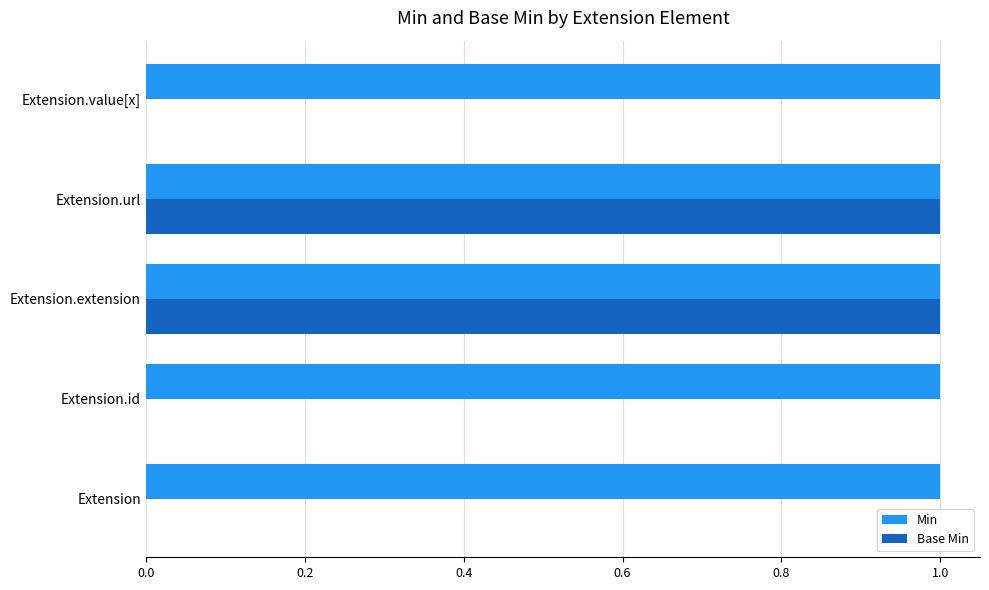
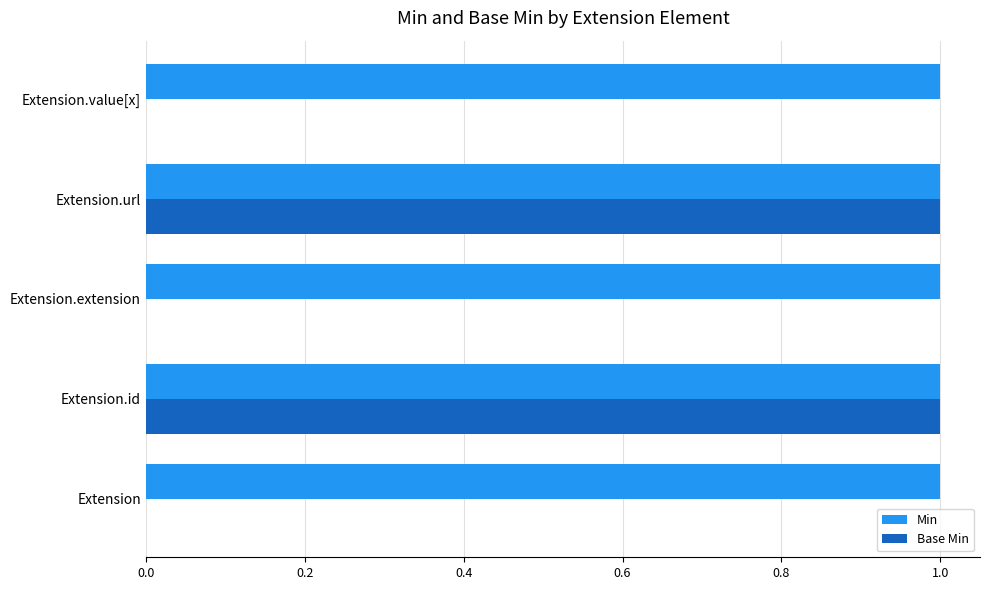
Base Min, Extension.extension: 1 -> 0
Base Min, Extension.id: 0 -> 1
